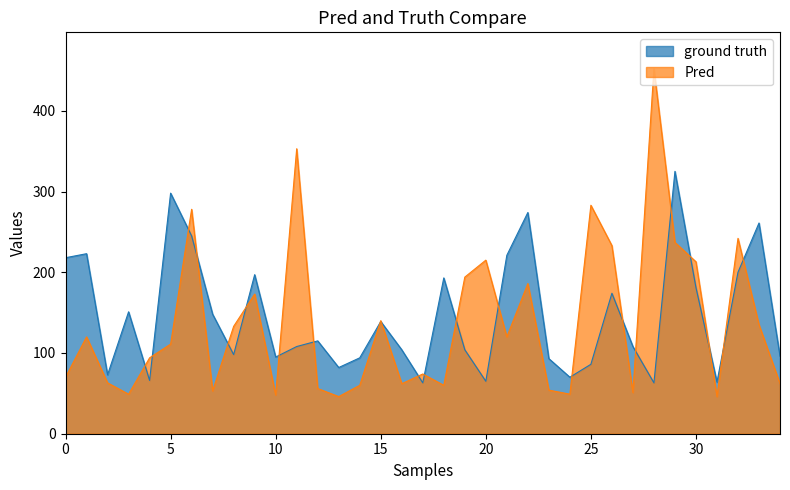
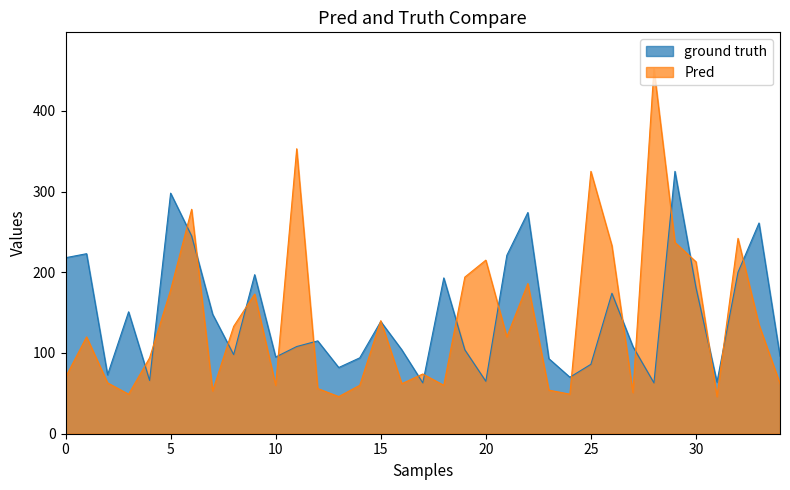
Pred, 5: 110 -> 180
Pred, 10: 50 -> 60
Pred, 25: 280 -> 330
